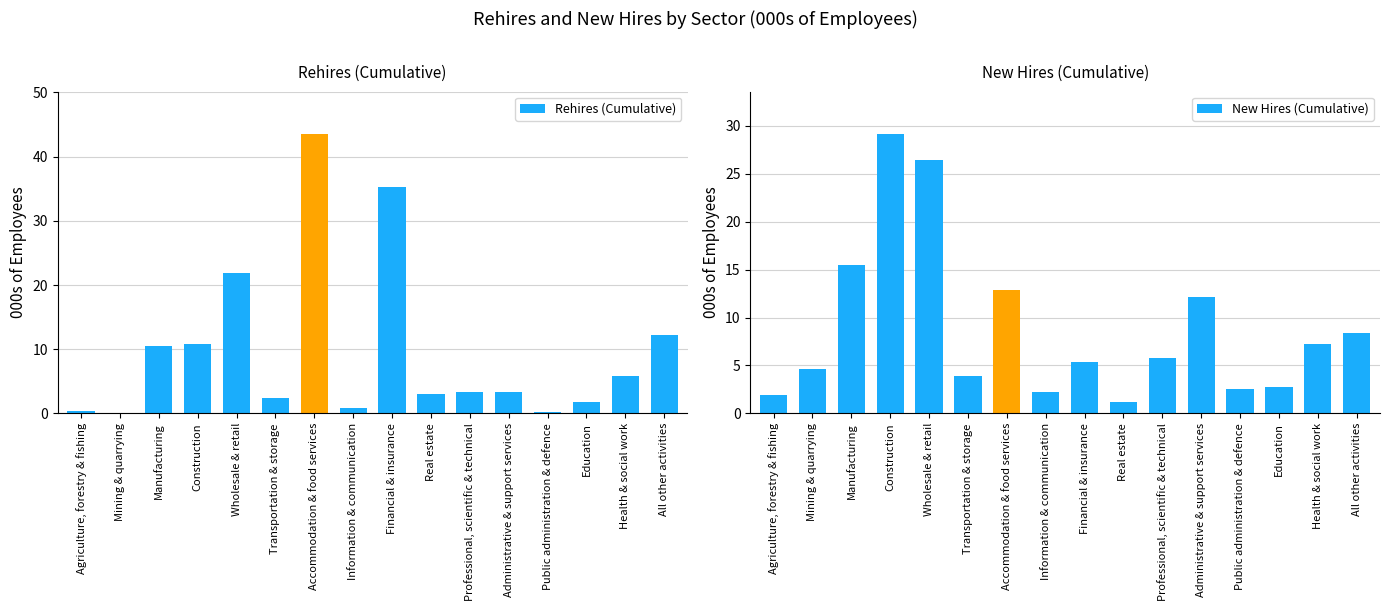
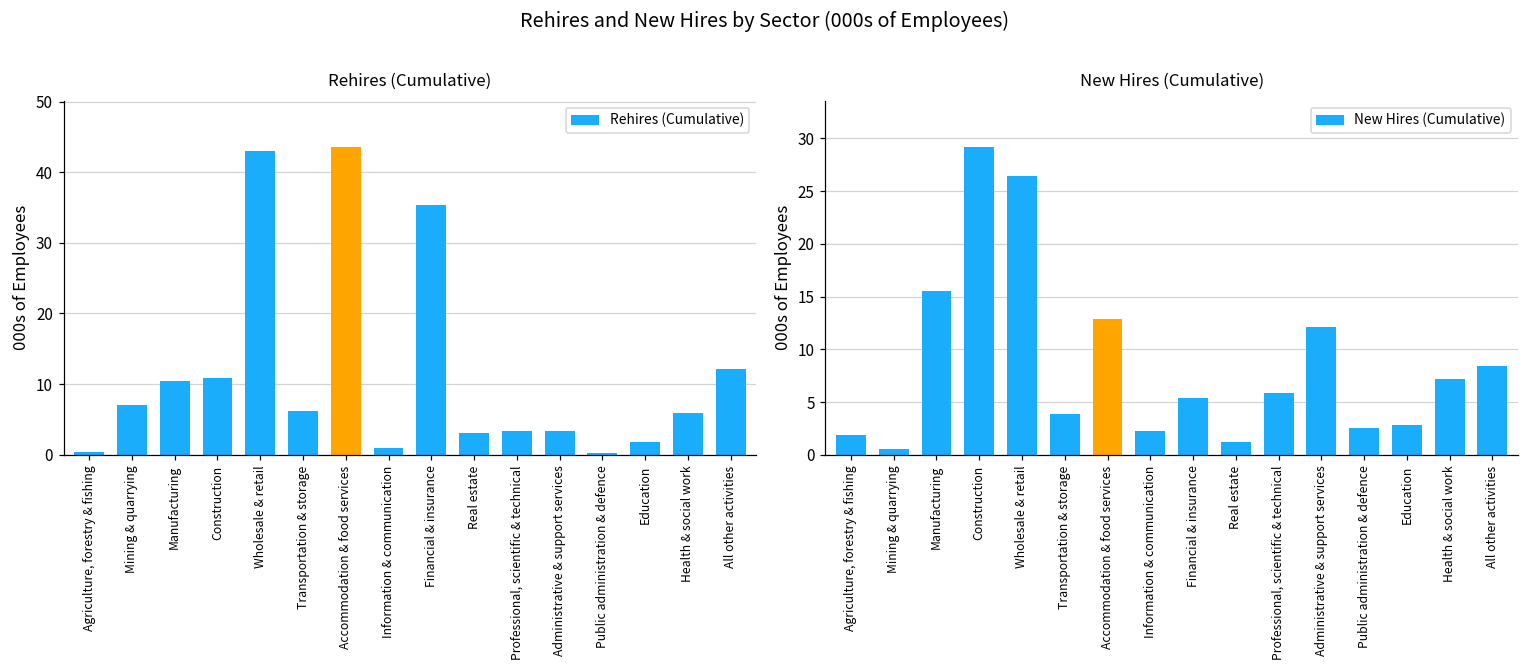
Rehires (Cumulative), Mining & quarrying: 0 -> 7
Rehires (Cumulative), Wholesale & retail: 22 -> 43
Rehires (Cumulative), Transportation & storage: 2 -> 6
New Hires (Cumulative), Mining & quarrying: 5 -> 1
